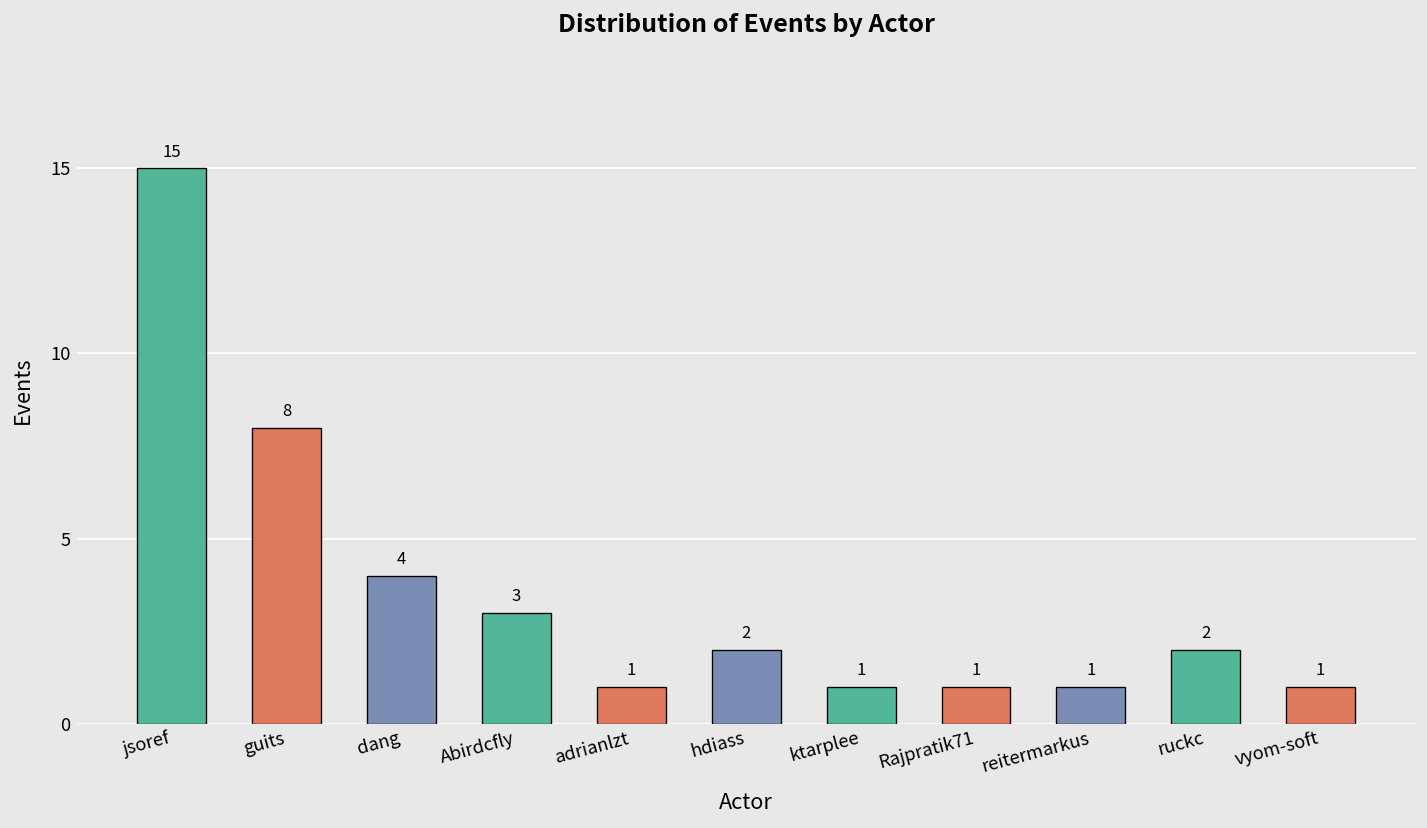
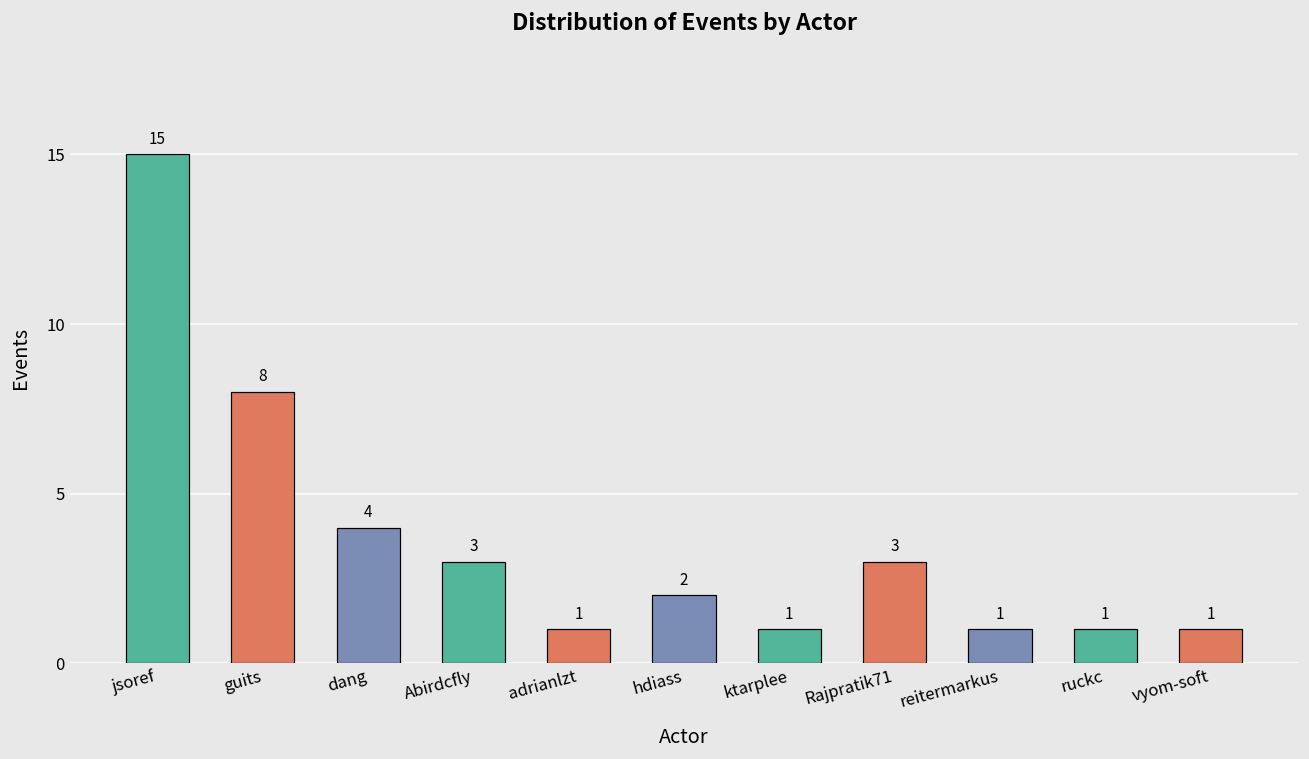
Rajpratik71: 1 -> 3
ruckc: 2 -> 1
